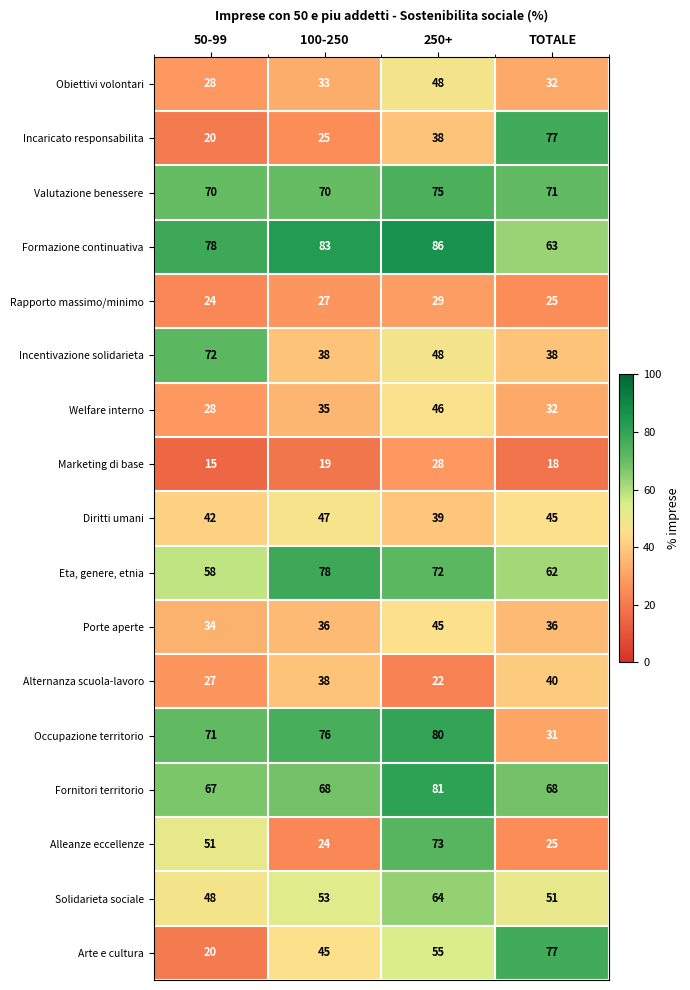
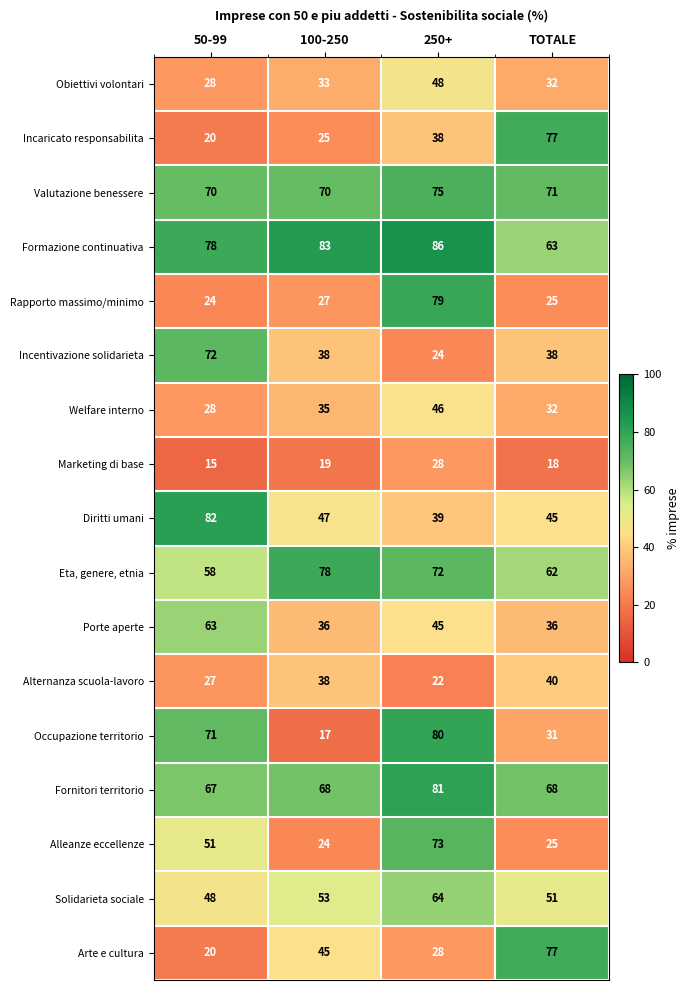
Rapporto massimo/minimo, 250+: 29 -> 79
Incentivazione solidarieta, 250+: 48 -> 24
Diritti umani, 50-99: 42 -> 82
Porte aperte, 50-99: 34 -> 63
Occupazione territorio, 100-250: 76 -> 17
Arte e cultura, 250+: 55 -> 28
